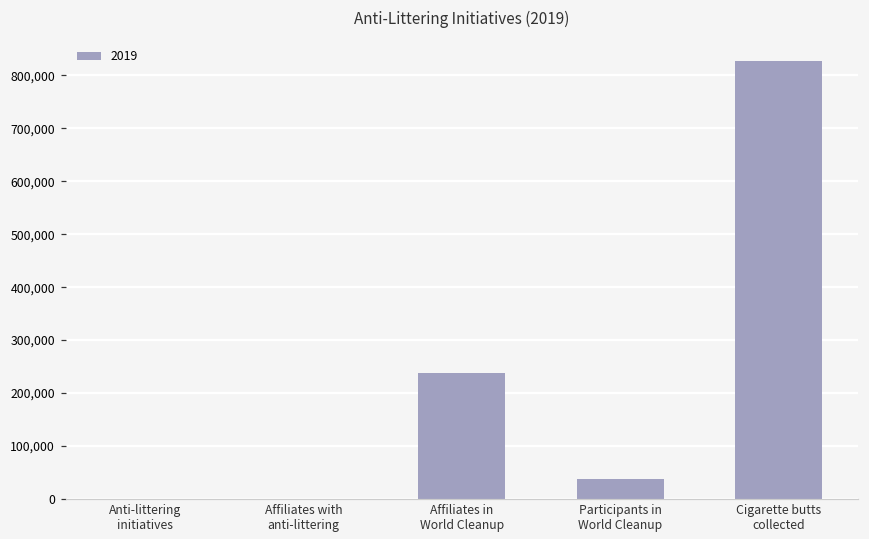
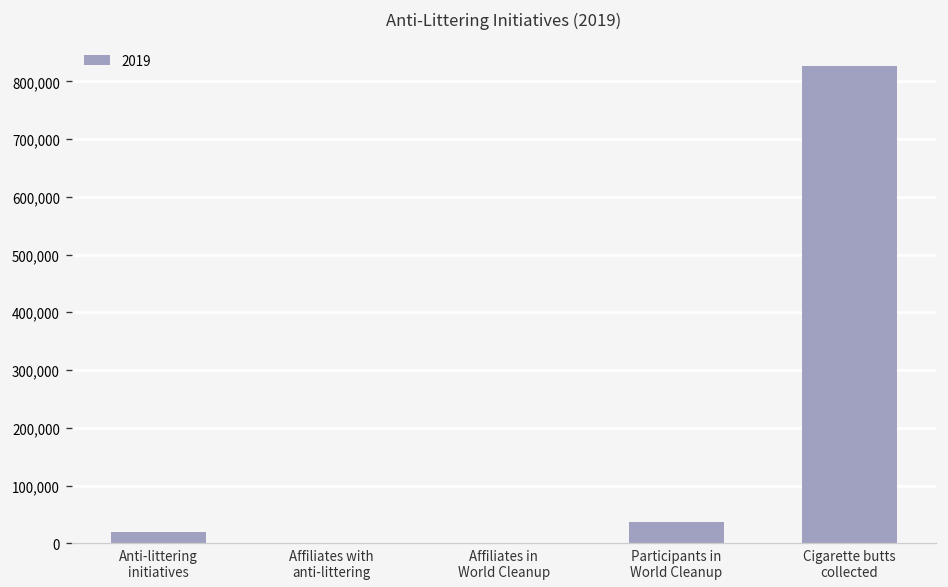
Anti-littering initiatives: 0 -> 20,000
Affiliates in World Cleanup: 240,000 -> 0
